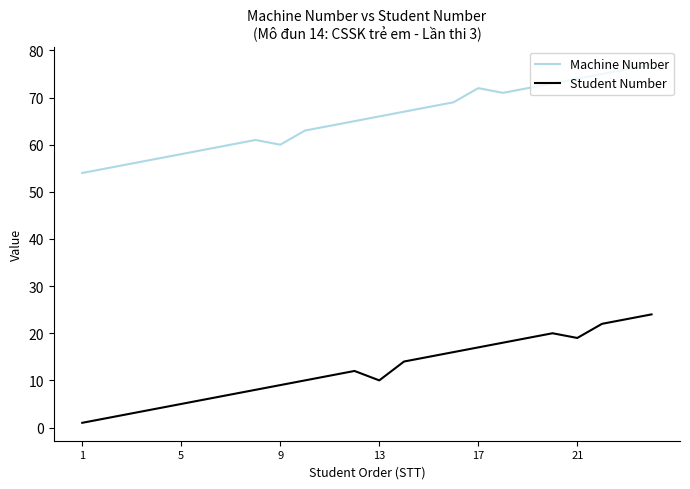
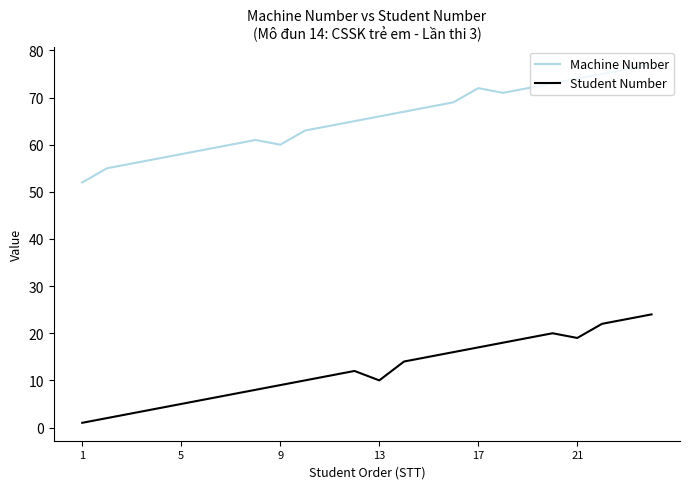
Machine Number, 1: 54 -> 52
